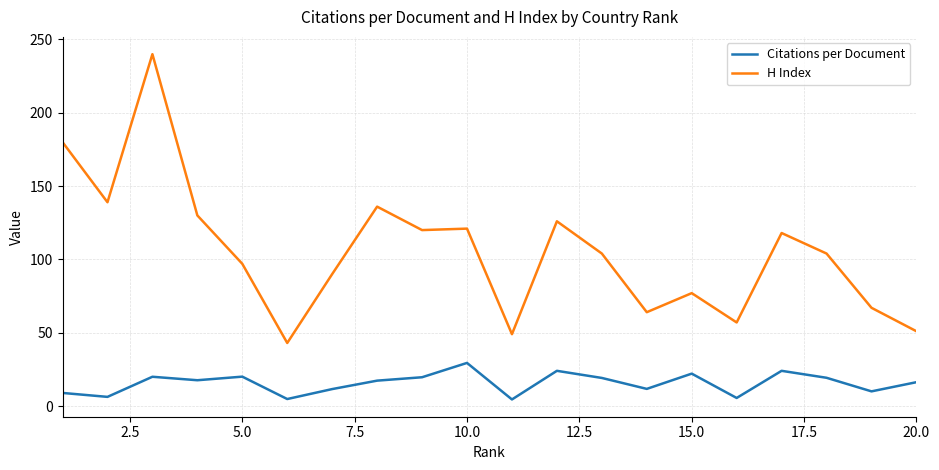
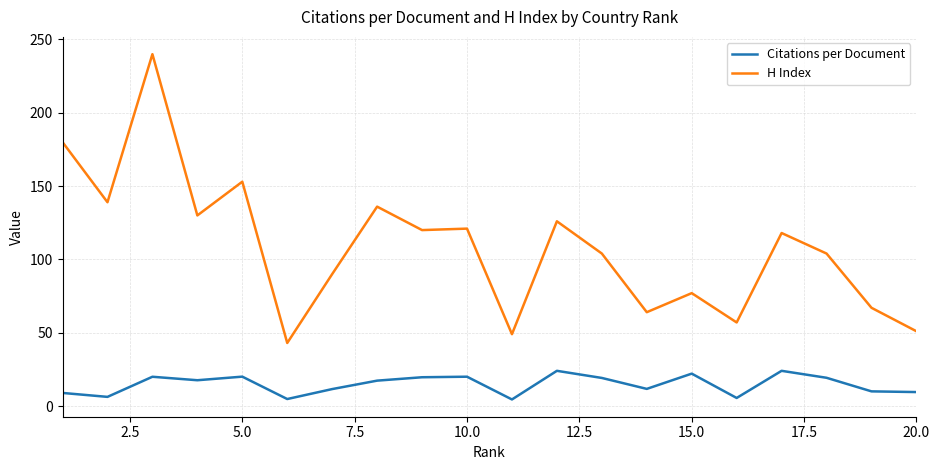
H Index, 5.0: 97 -> 153
Citations per Document, 10.0: 29 -> 20
Citations per Document, 20.0: 16 -> 10
